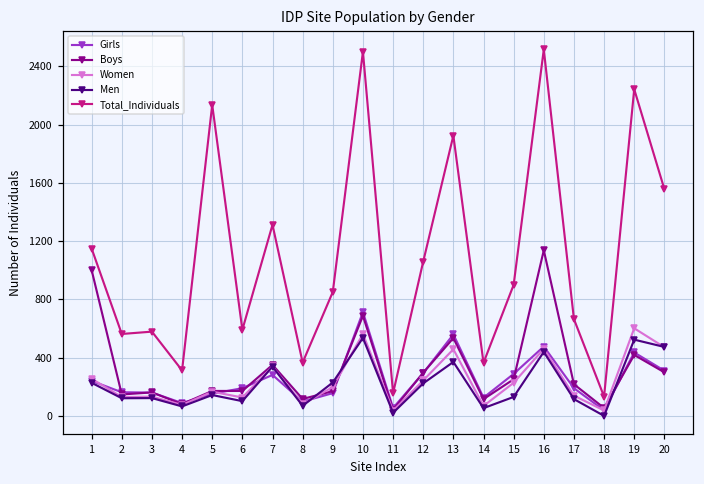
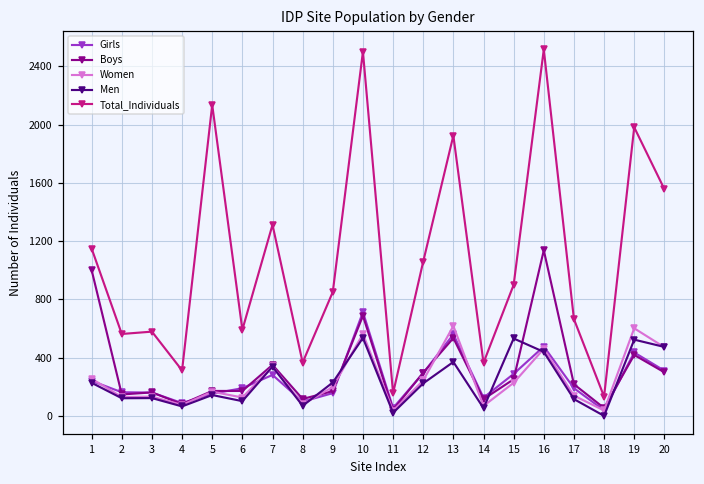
Women, 13: 460 -> 620
Men, 15: 130 -> 530
Total_Individuals, 19: 2240 -> 1980
